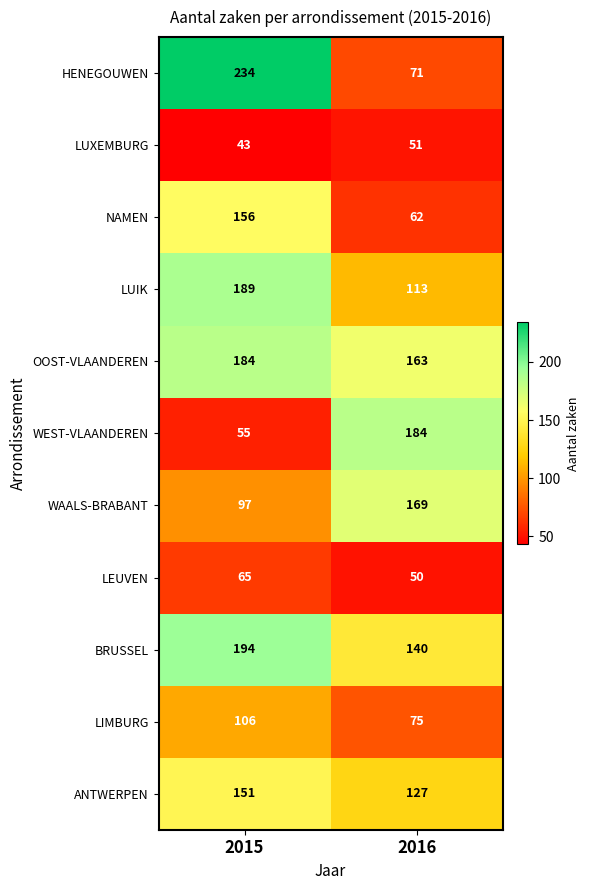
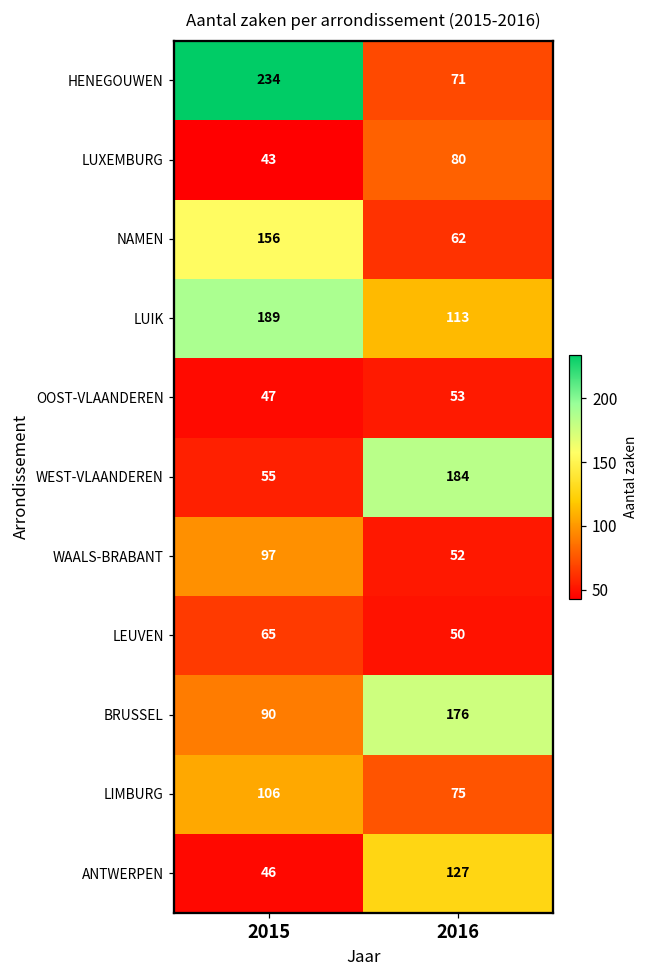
LUXEMBURG, 2016: 51 -> 80
OOST-VLAANDEREN, 2015: 184 -> 47
OOST-VLAANDEREN, 2016: 163 -> 53
WAALS-BRABANT, 2016: 169 -> 52
BRUSSEL, 2015: 194 -> 90
BRUSSEL, 2016: 140 -> 176
ANTWERPEN, 2015: 151 -> 46
